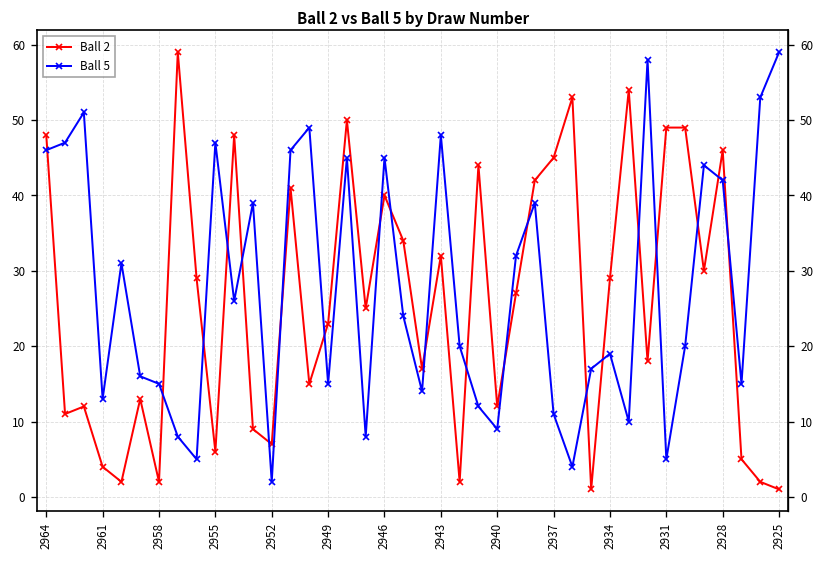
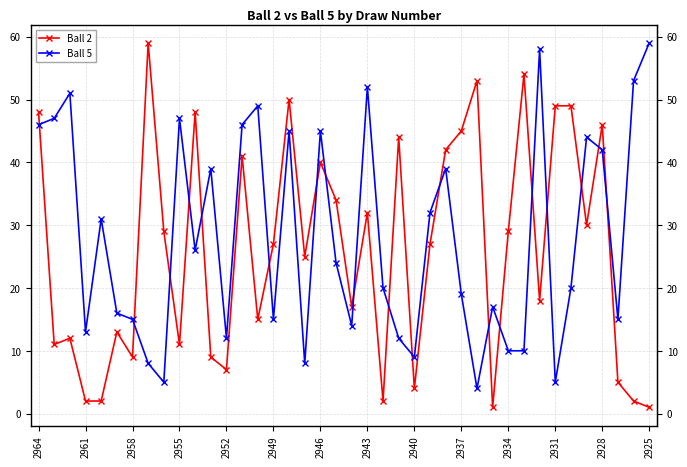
Ball 2, 2961: 4 -> 2
Ball 2, 2958: 2 -> 9
Ball 2, 2955: 6 -> 11
Ball 5, 2952: 2 -> 12
Ball 2, 2949: 23 -> 27
Ball 5, 2943: 48 -> 52
Ball 2, 2940: 12 -> 4
Ball 5, 2937: 11 -> 19
Ball 5, 2934: 19 -> 10
